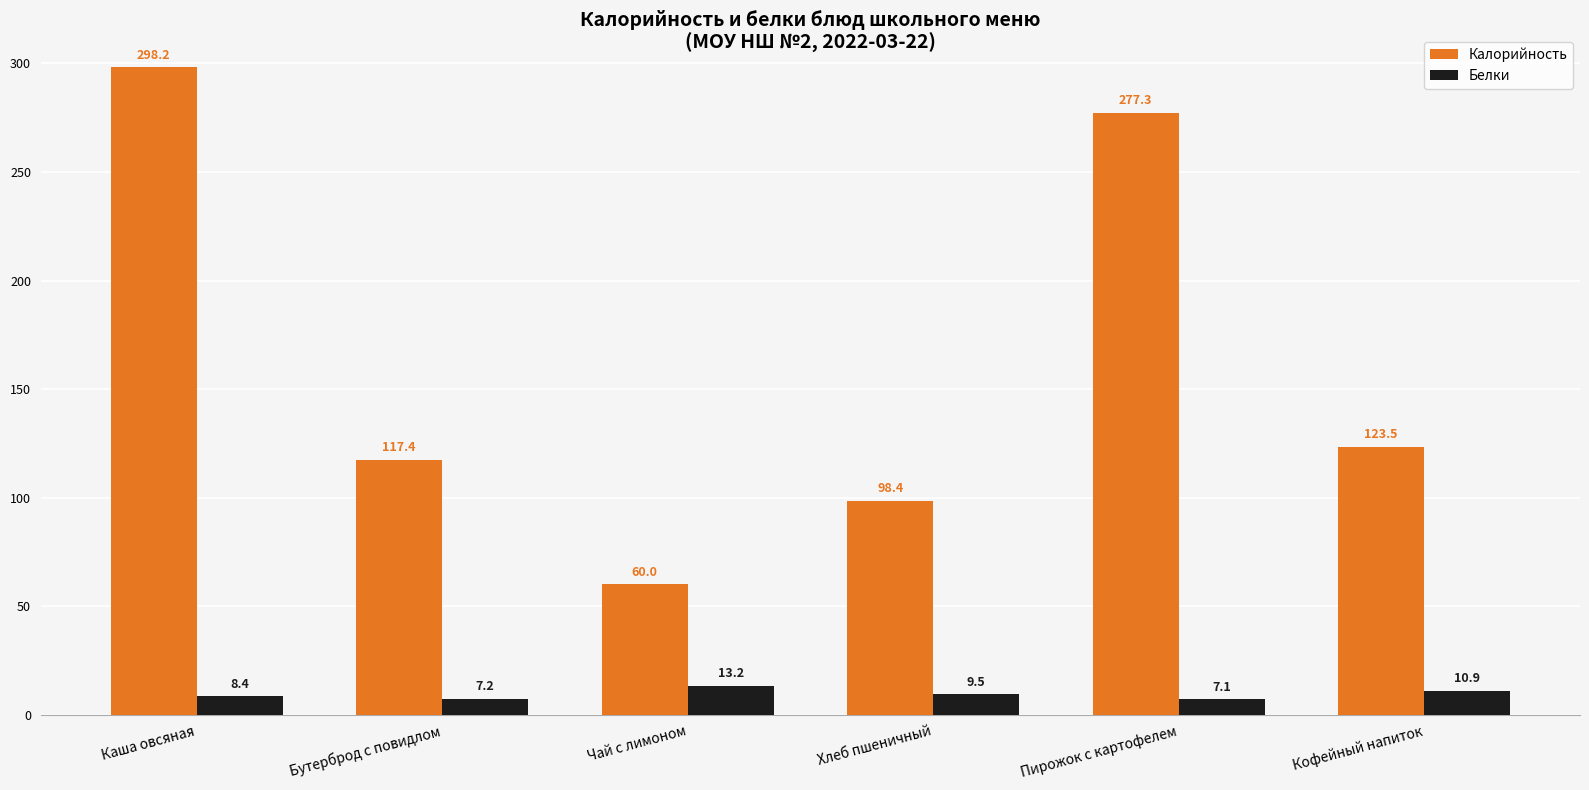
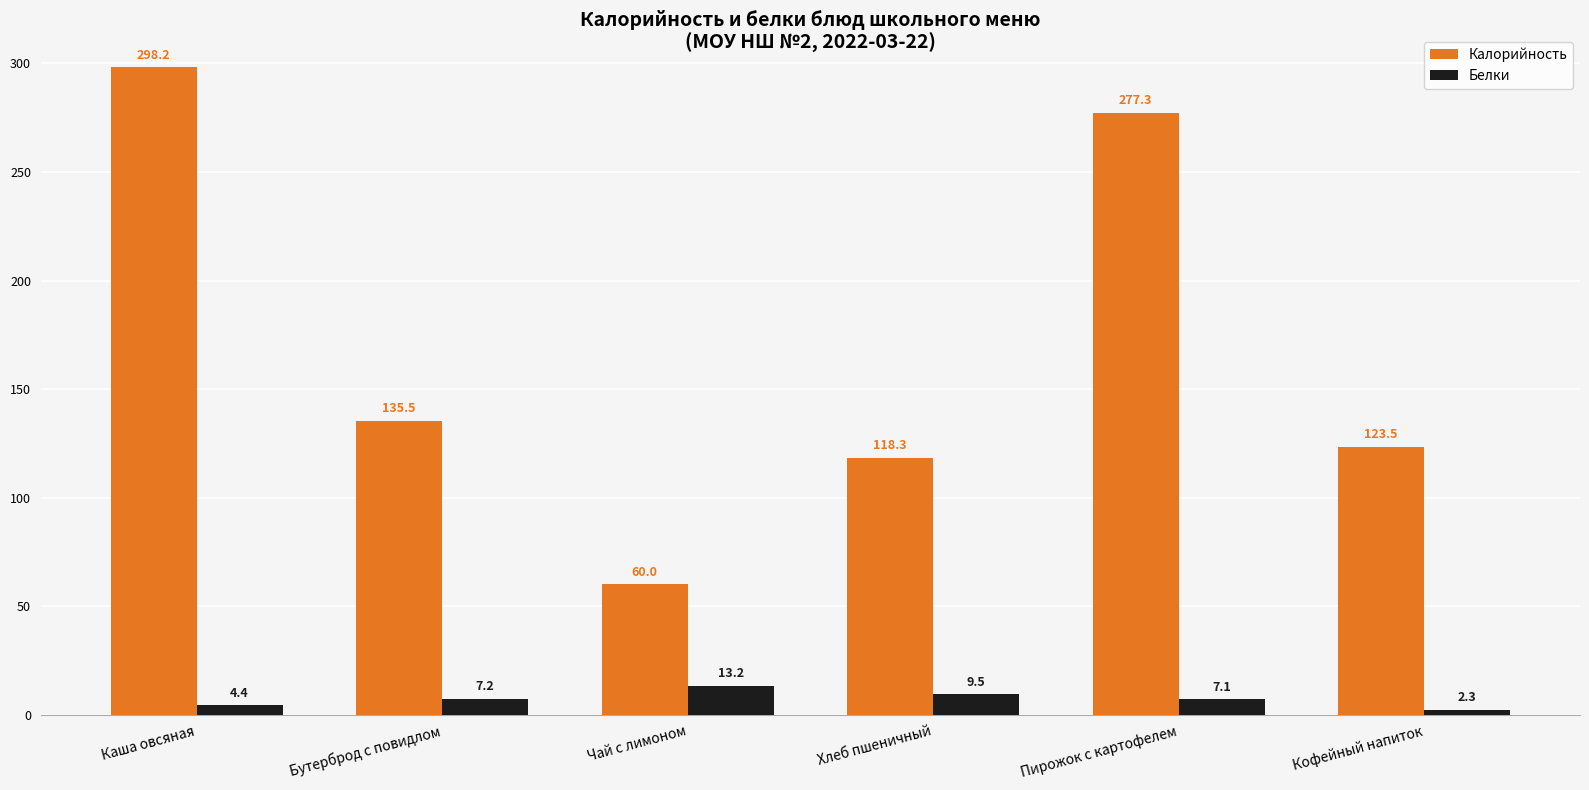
Белки, Каша овсяная: 8.4 -> 4.4
Калорийность, Бутерброд с повидлом: 117.4 -> 135.5
Калорийность, Хлеб пшеничный: 98.4 -> 118.3
Белки, Кофейный напиток: 10.9 -> 2.3
